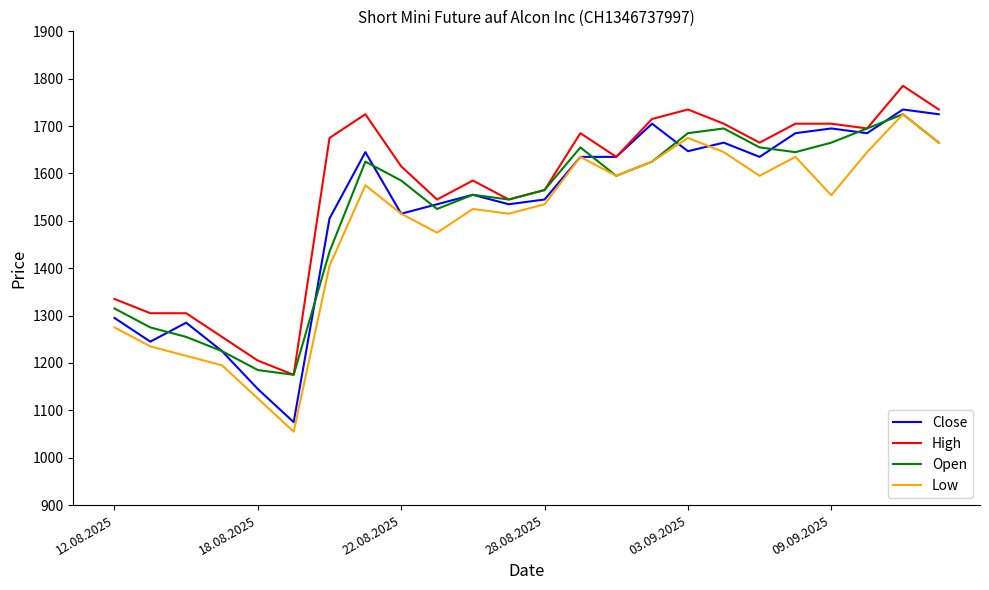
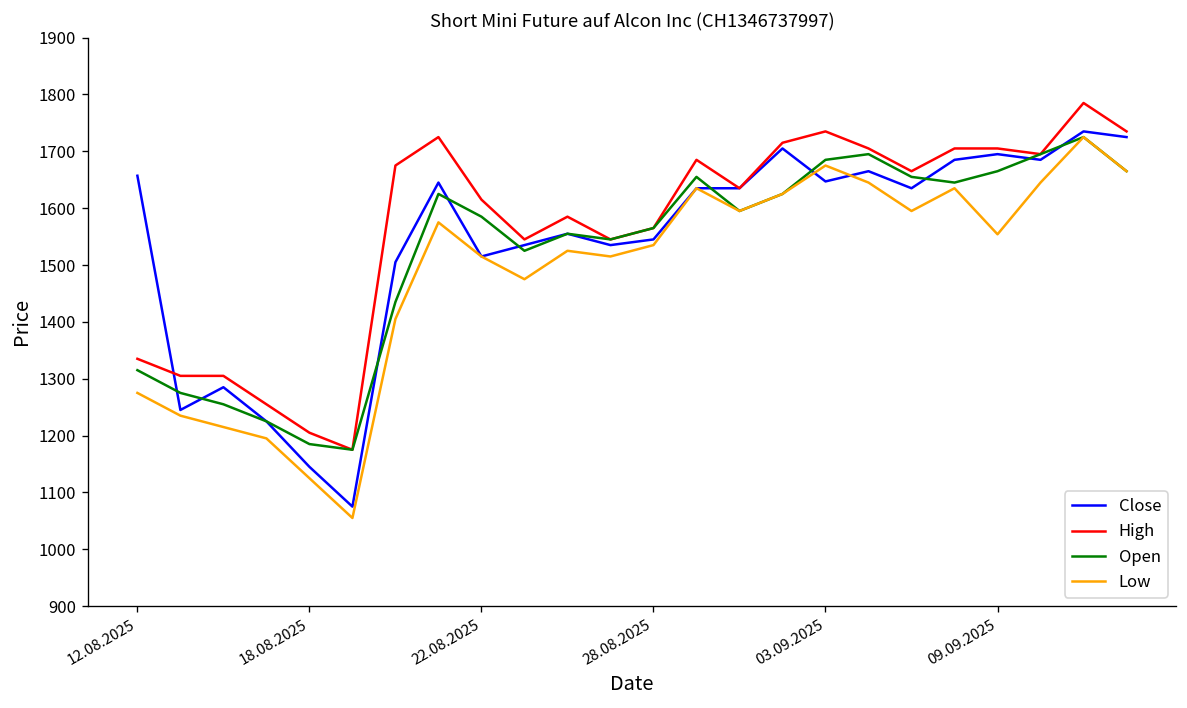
Close, 12.08.2025: 1300 -> 1660
